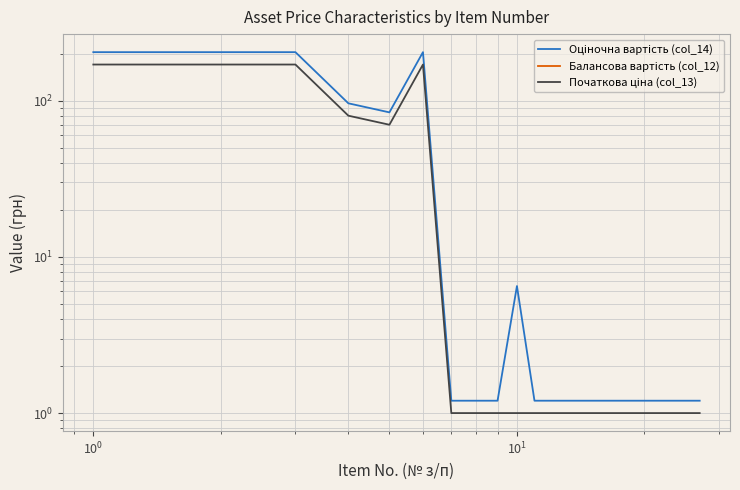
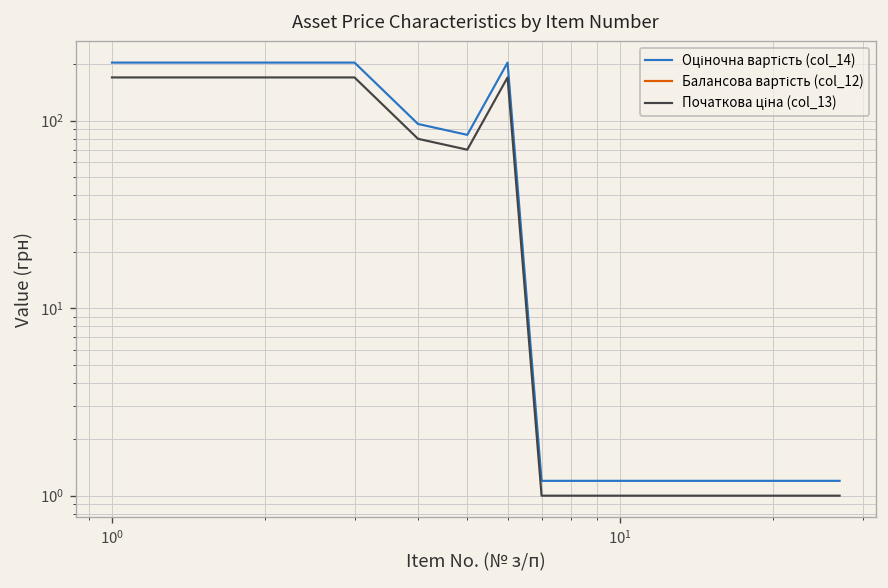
Оціночна вартість (col_14), 10^1: 6.5 -> 1.2
